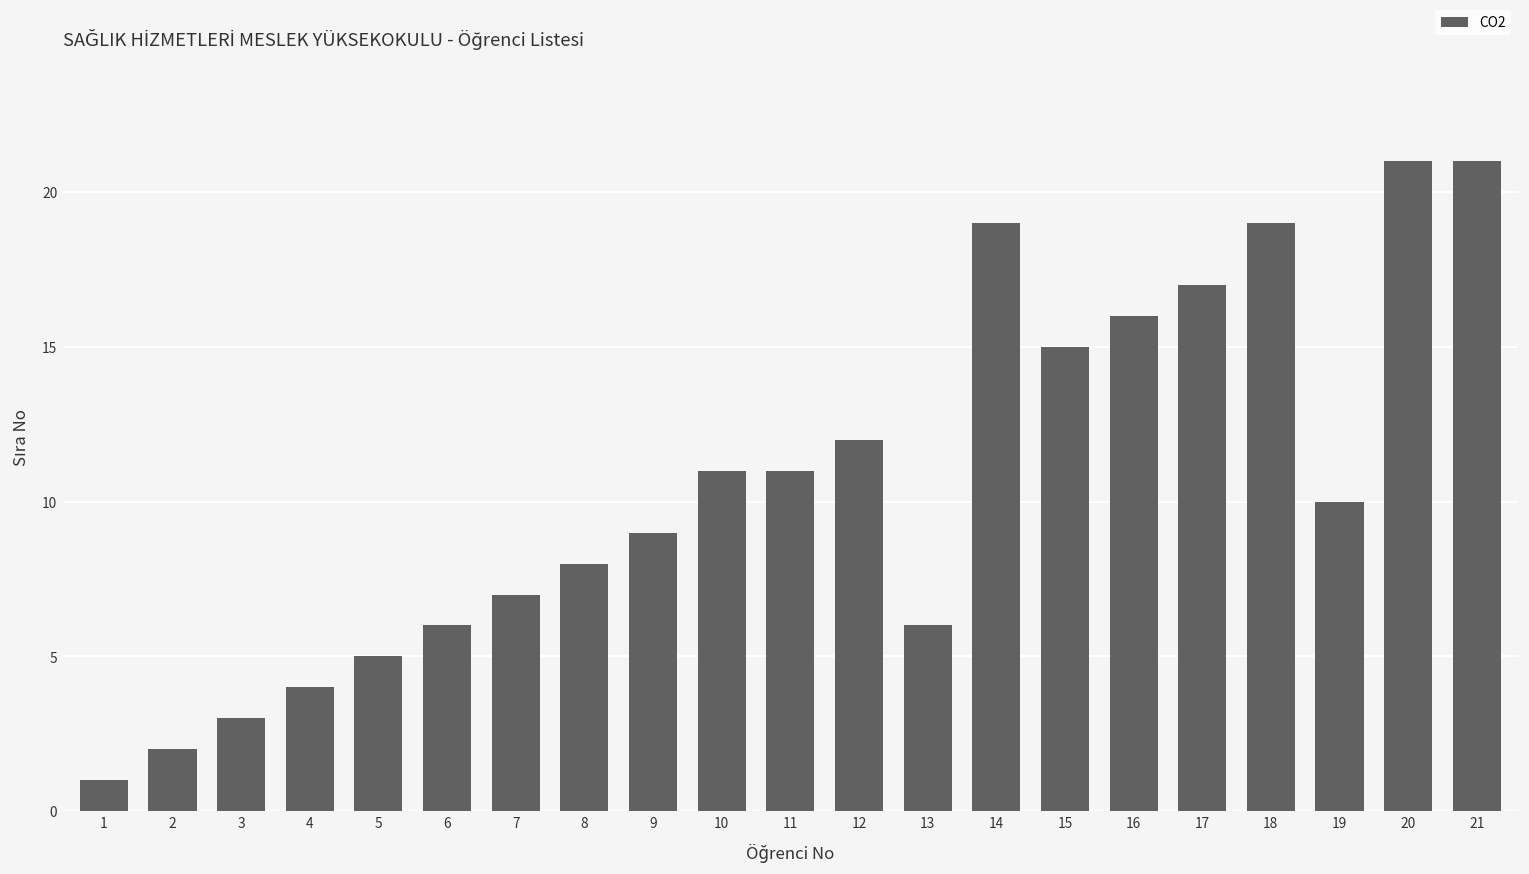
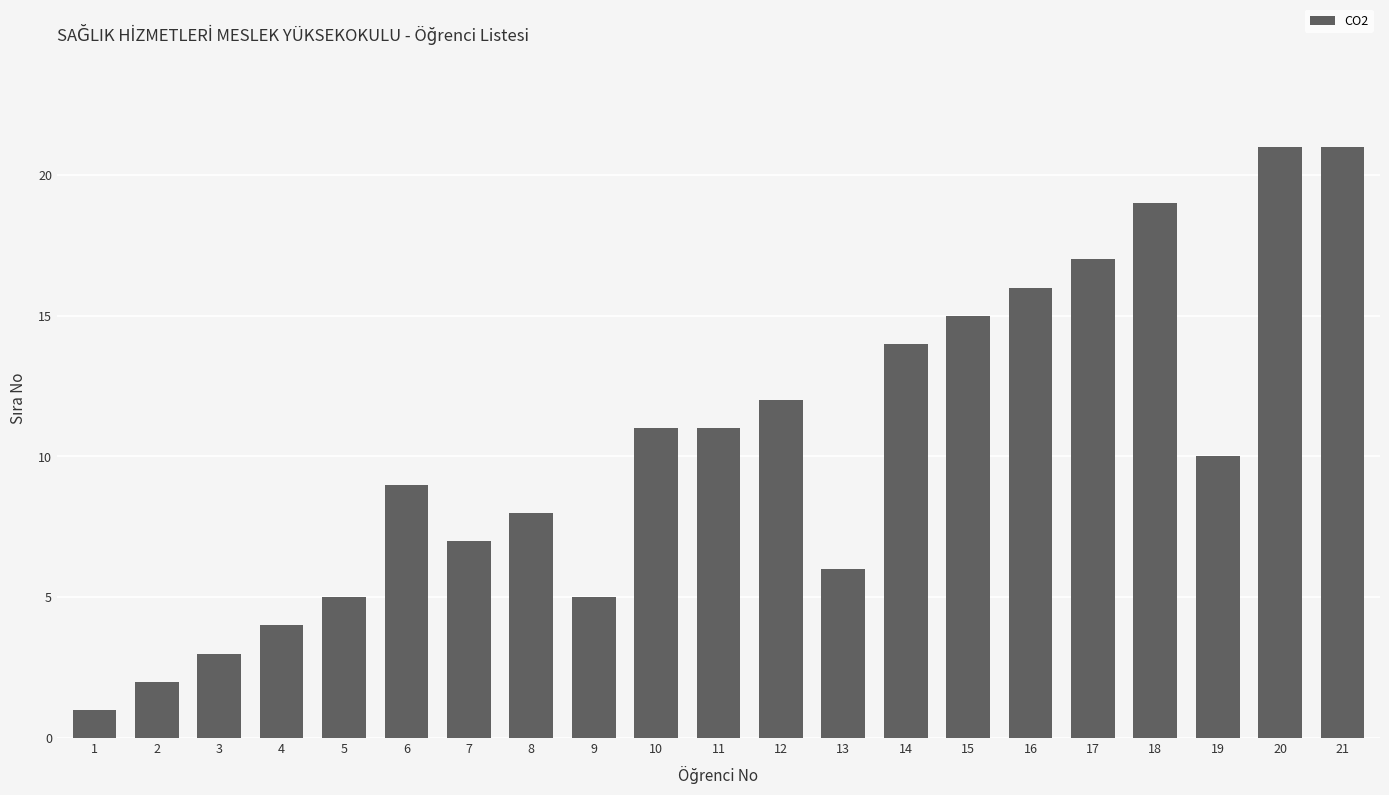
6: 6 -> 9
9: 9 -> 5
14: 19 -> 14
